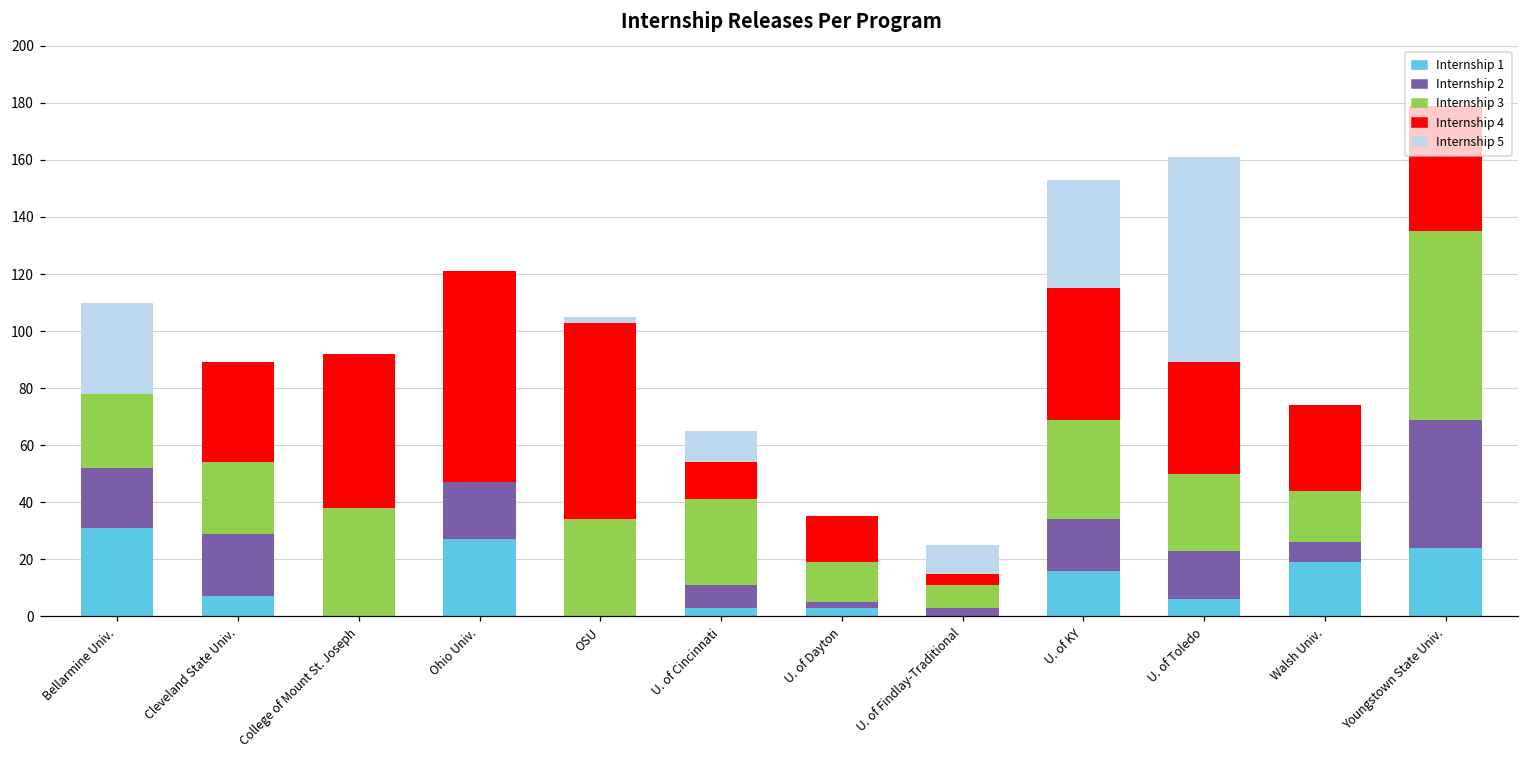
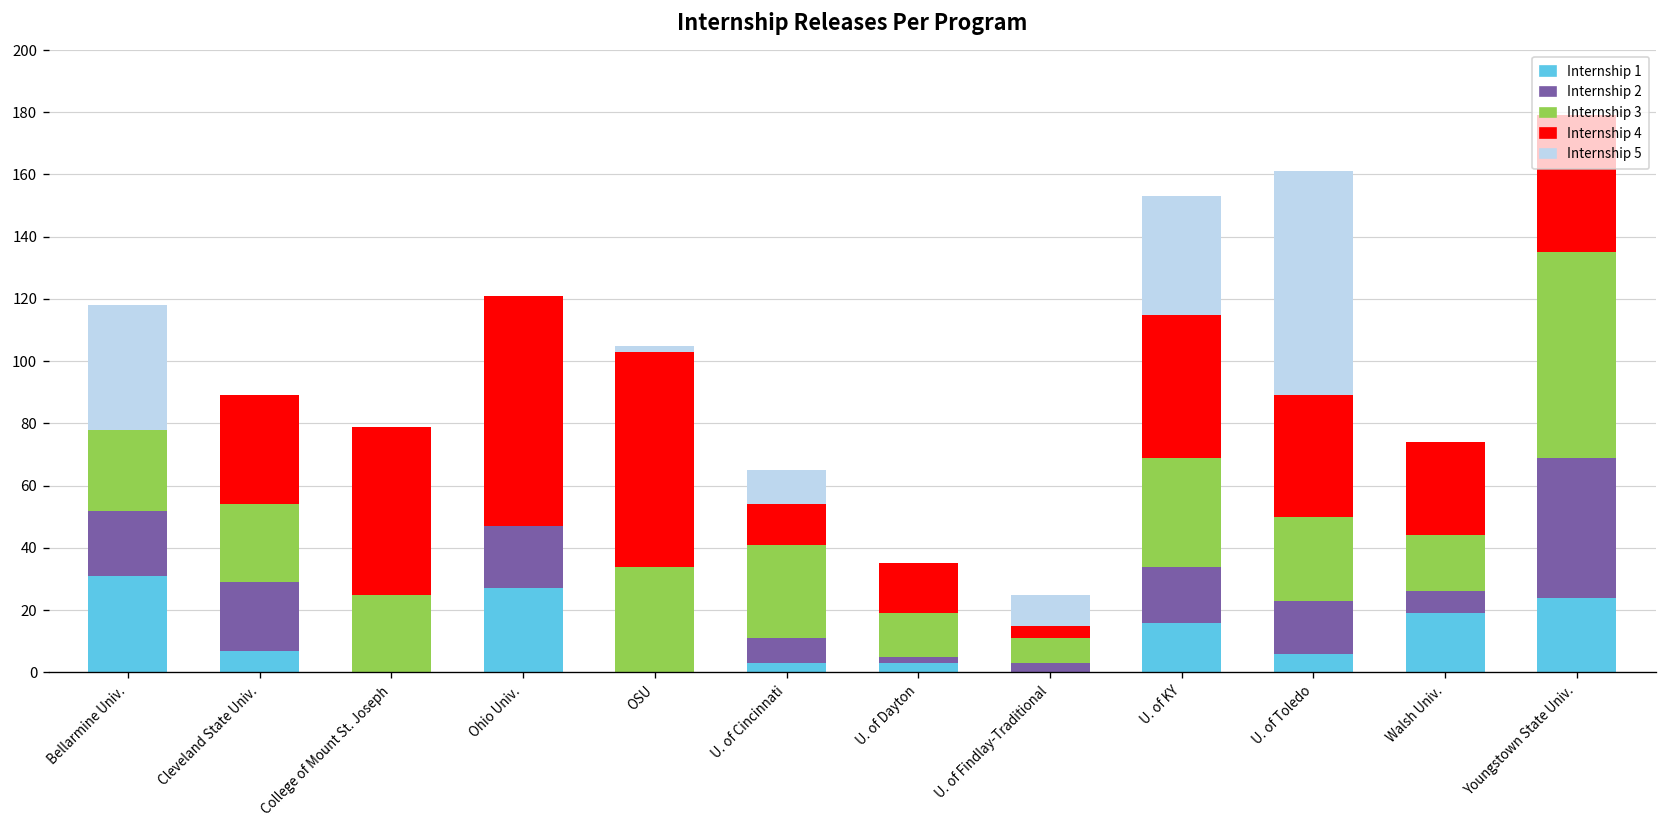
Internship 5, Bellarmine Univ.: 32 -> 40
Internship 3, College of Mount St. Joseph: 38 -> 25
